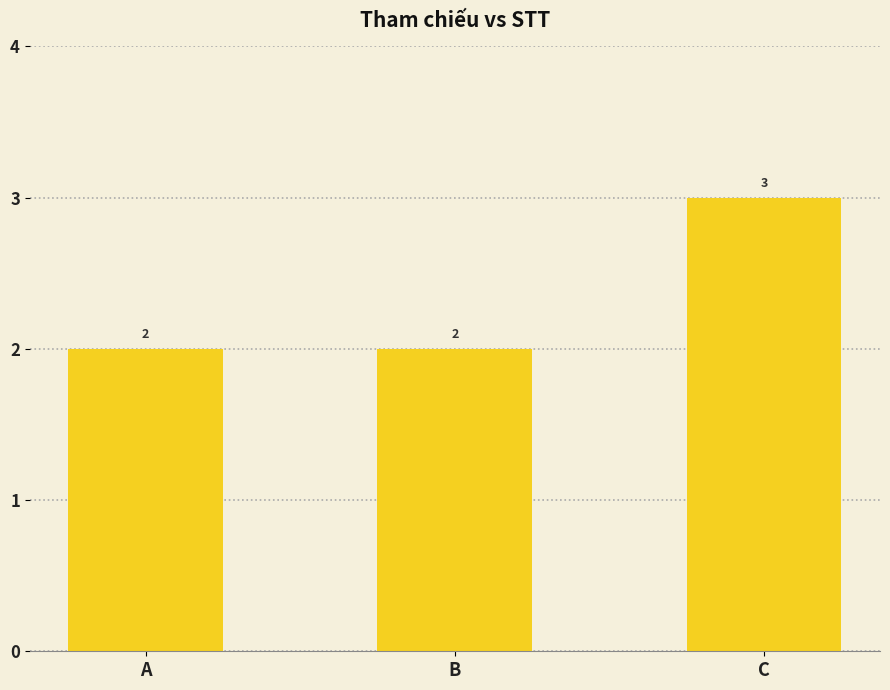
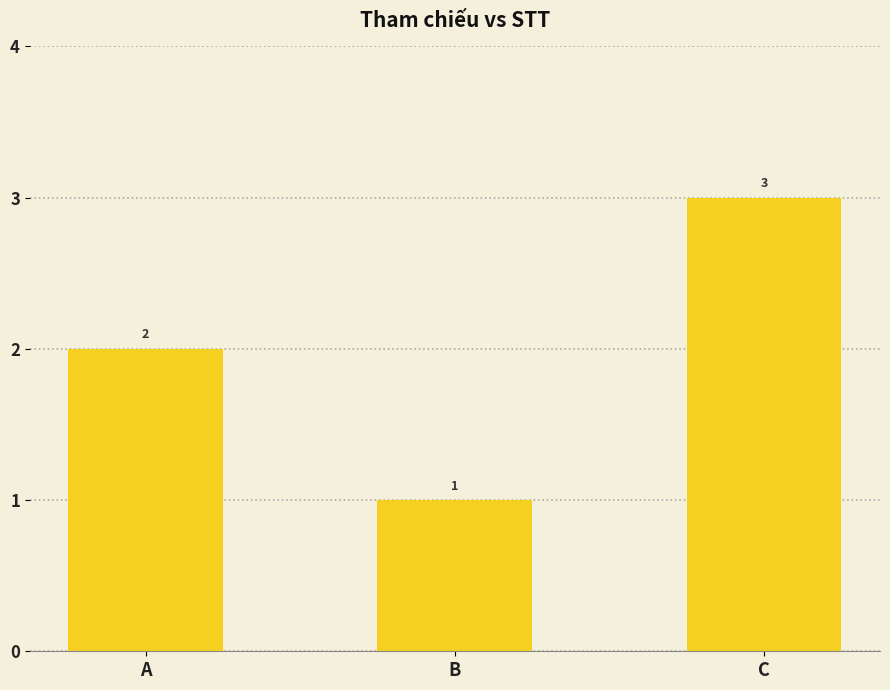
B: 2 -> 1
